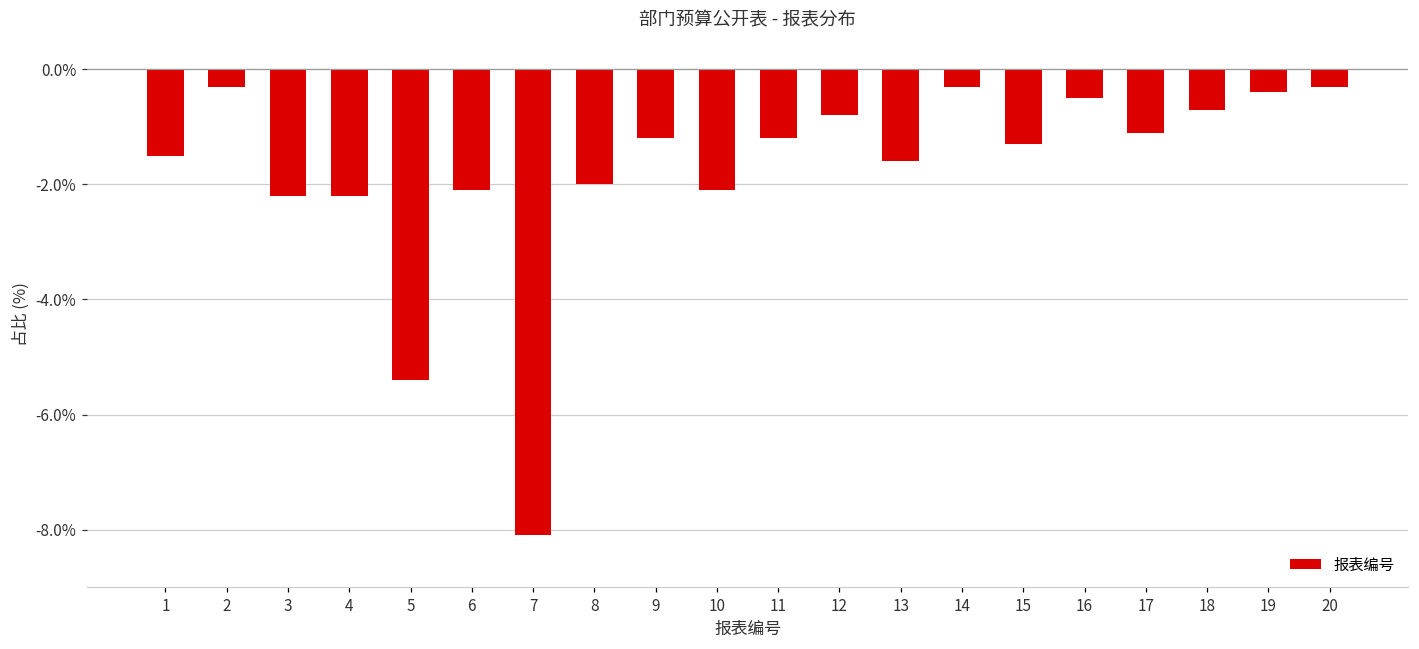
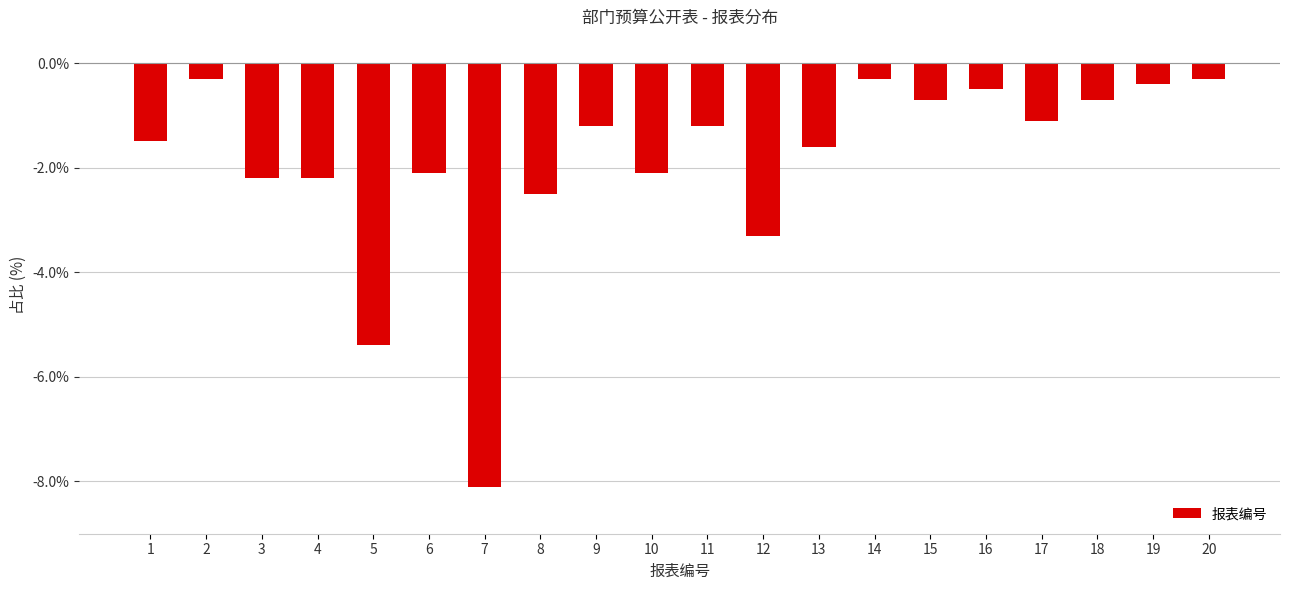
8: -2.0% -> -2.5%
12: -0.8% -> -3.3%
15: -1.3% -> -0.7%
